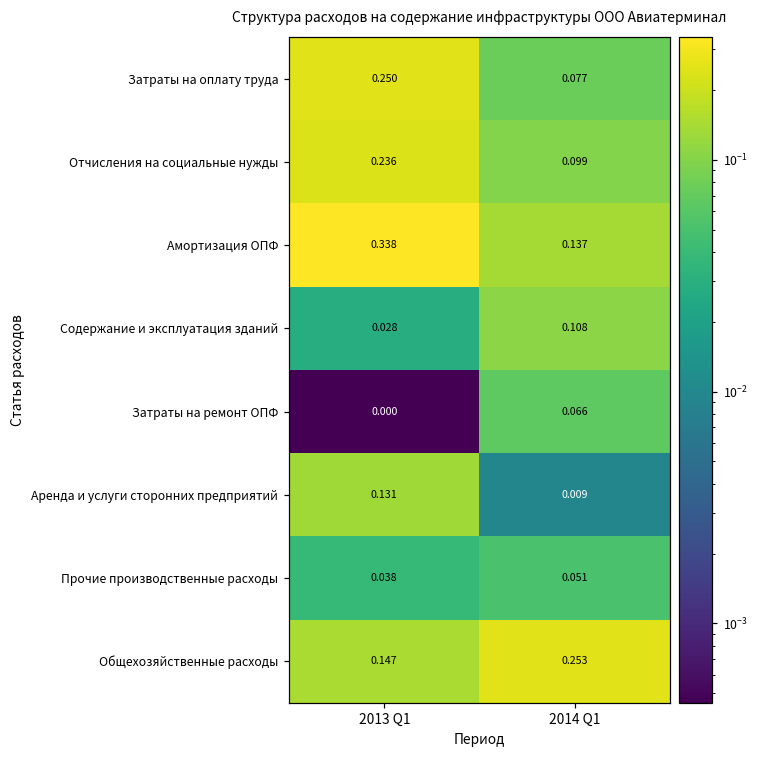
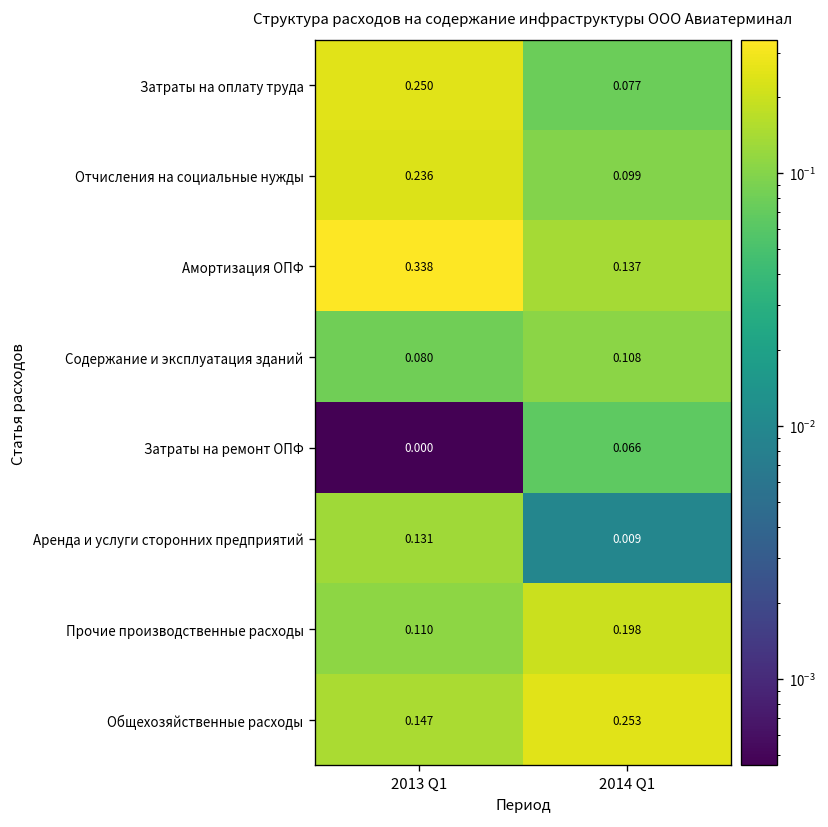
Содержание и эксплуатация зданий, 2013 Q1: 0.028 -> 0.080
Прочие производственные расходы, 2013 Q1: 0.038 -> 0.110
Прочие производственные расходы, 2014 Q1: 0.051 -> 0.198
